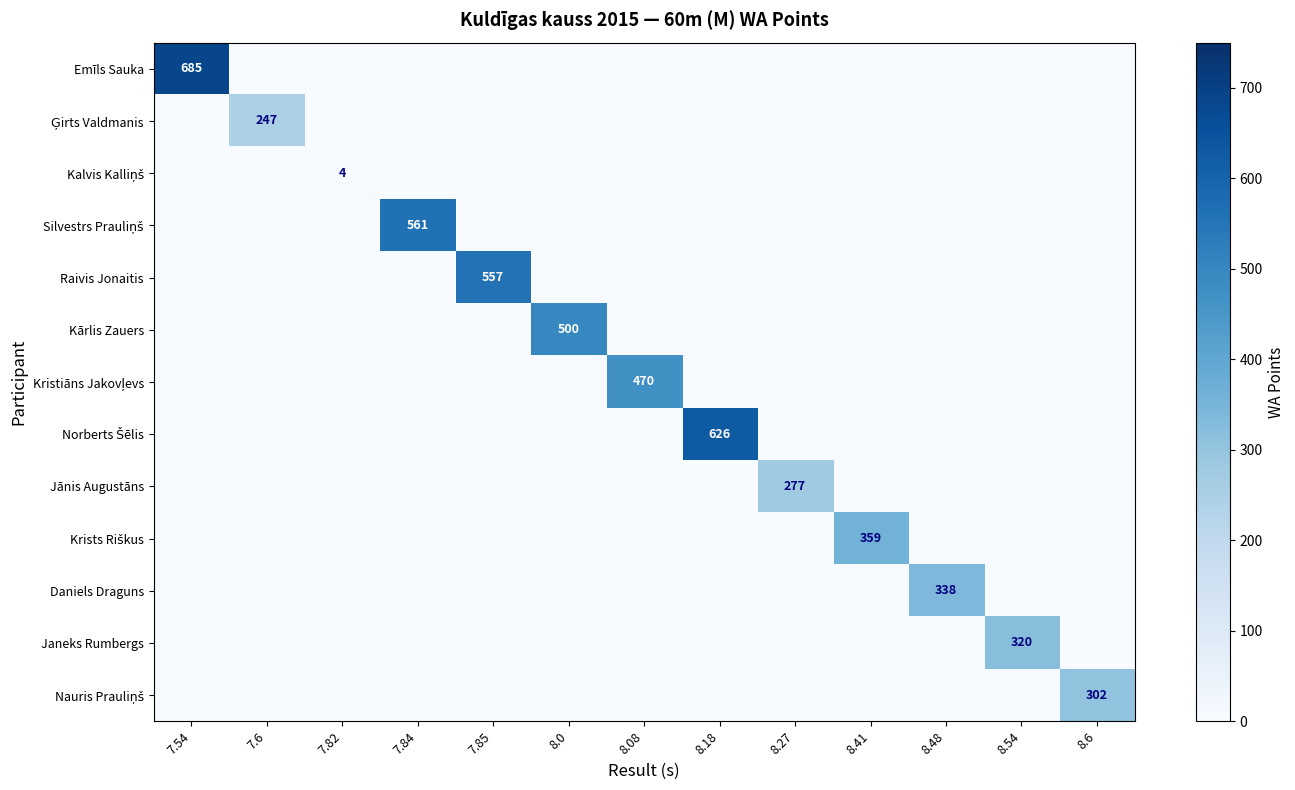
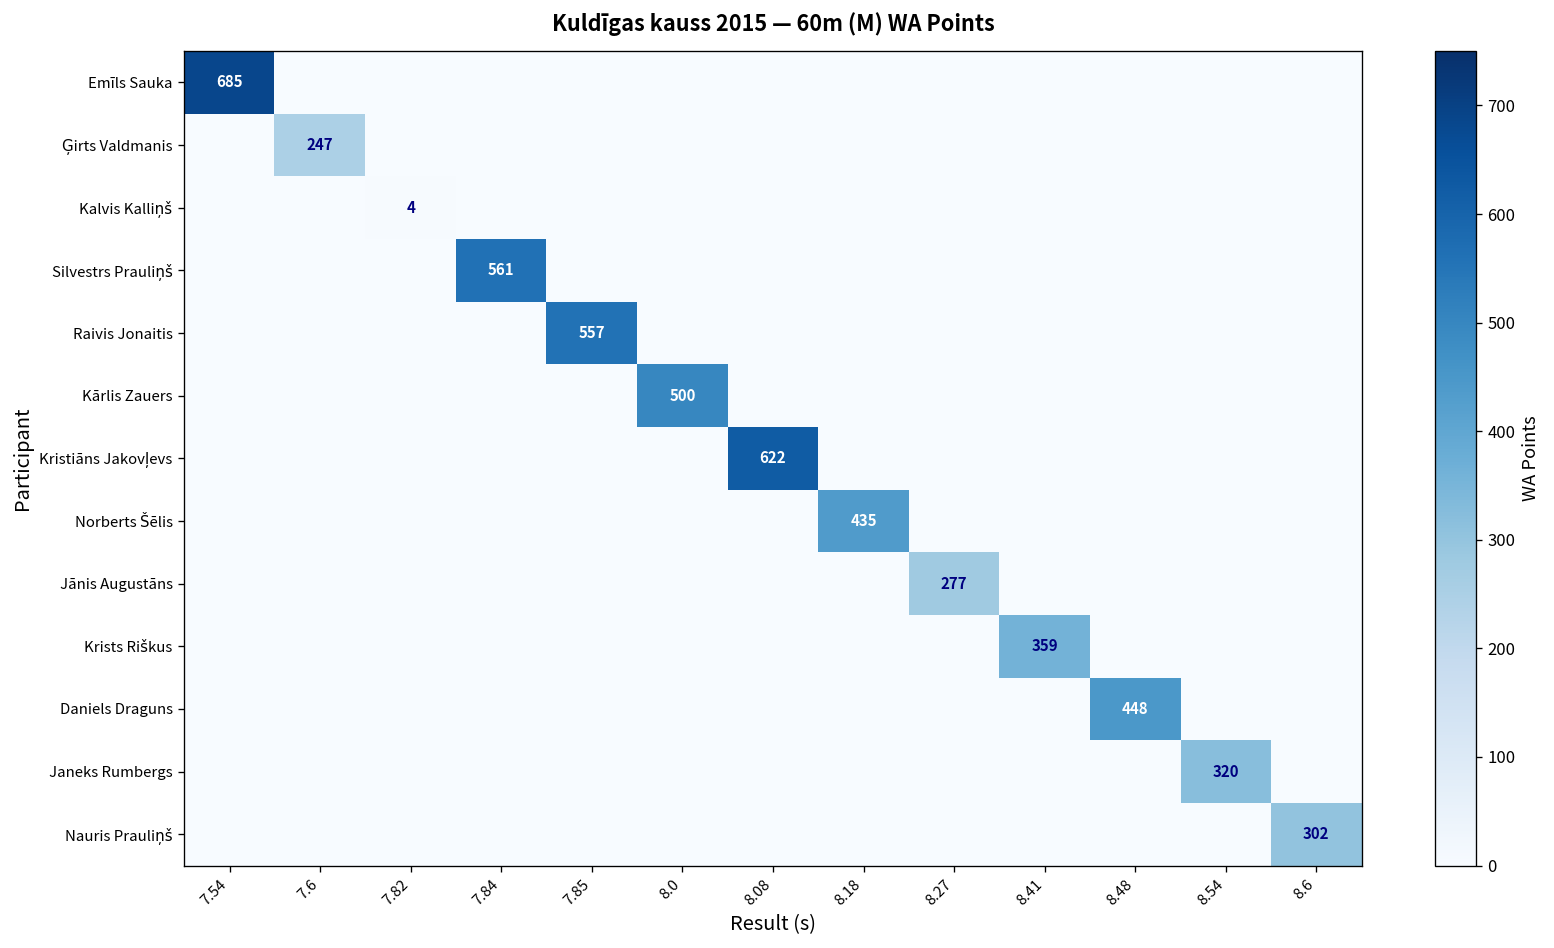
Kristiāns Jakovļevs, 8.08: 470 -> 622
Norberts Šēlis, 8.18: 626 -> 435
Daniels Draguns, 8.48: 338 -> 448
